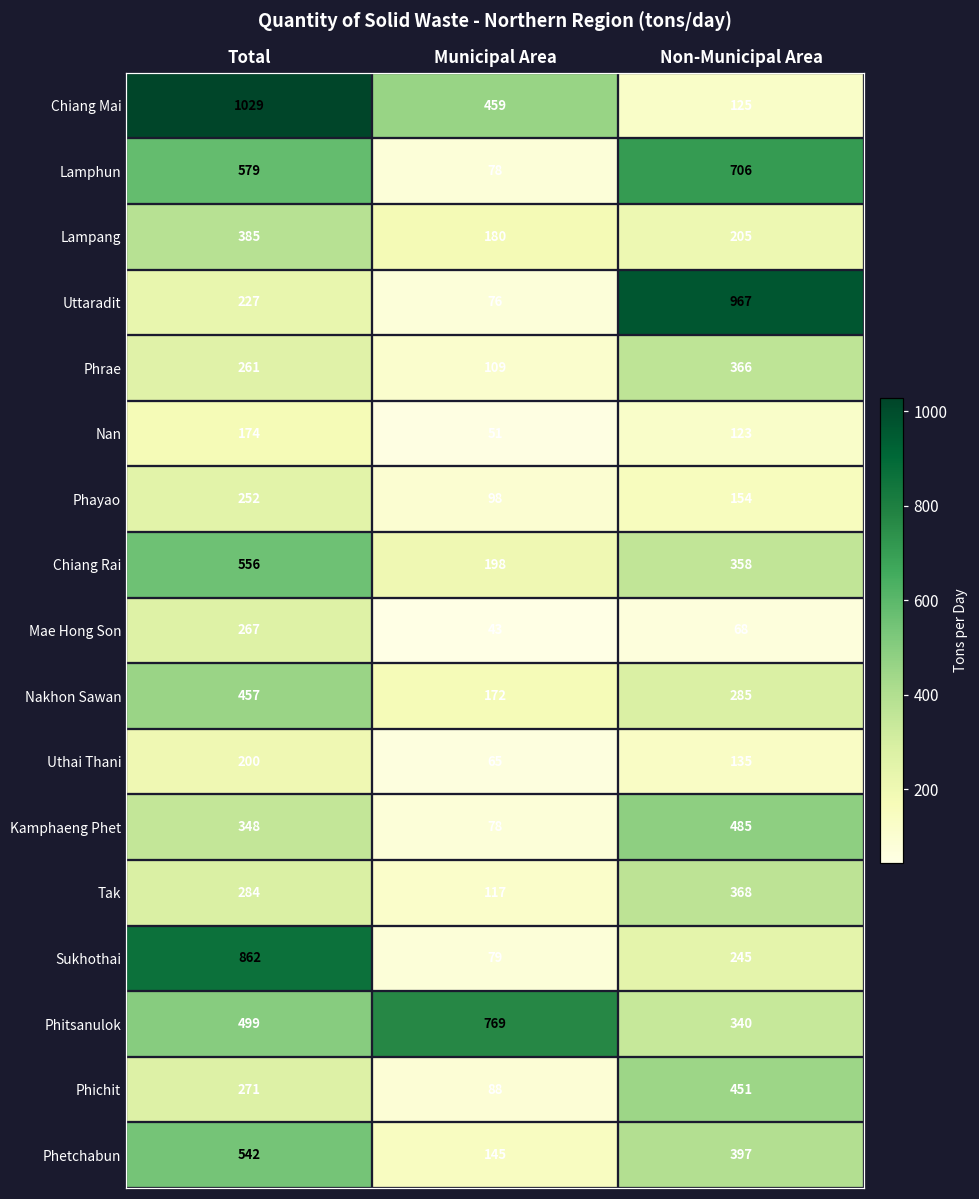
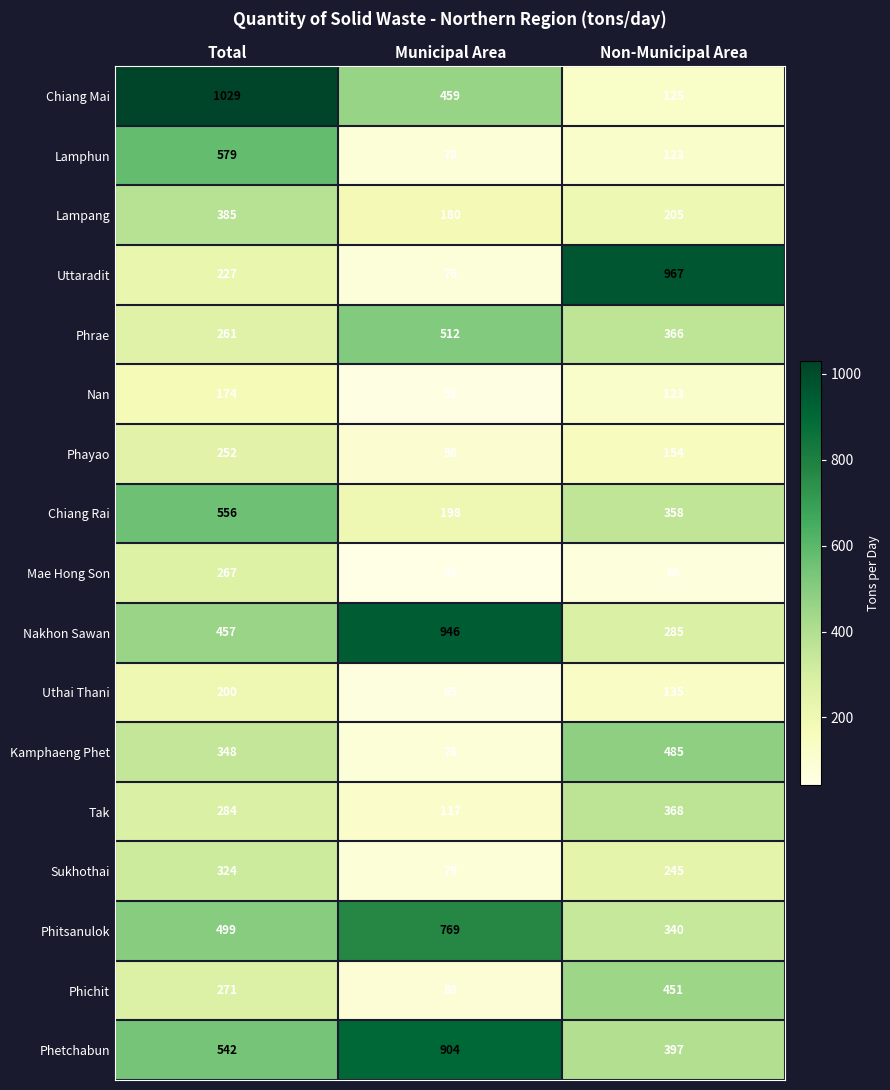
Lamphun, Non-Municipal Area: 706 -> 123
Phrae, Municipal Area: 109 -> 512
Nakhon Sawan, Municipal Area: 172 -> 946
Sukhothai, Total: 862 -> 324
Phetchabun, Municipal Area: 145 -> 904
